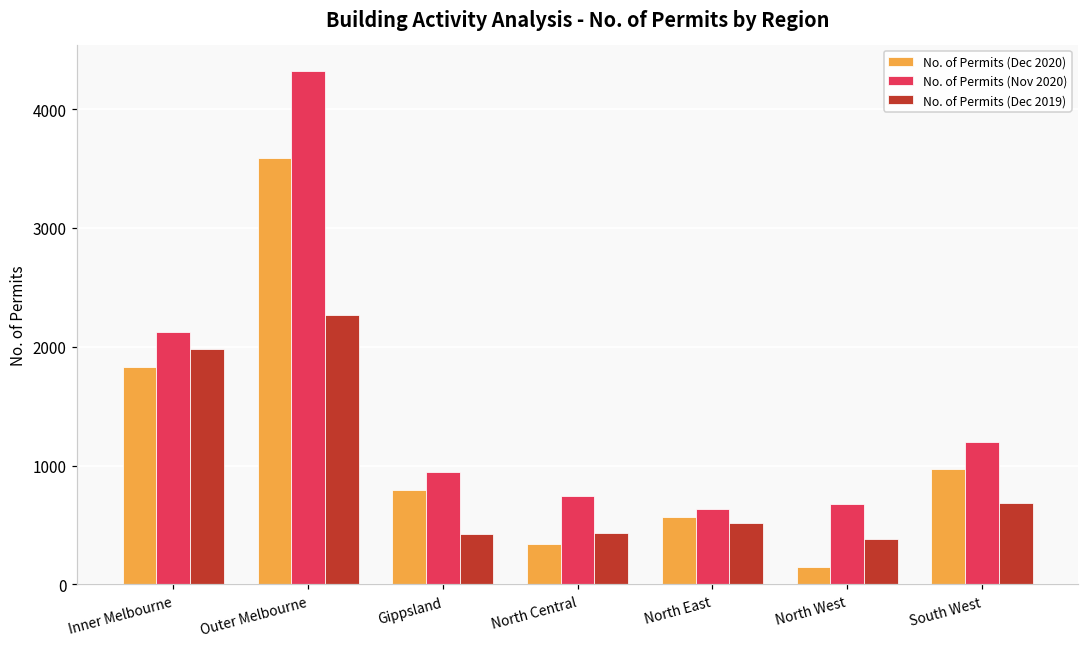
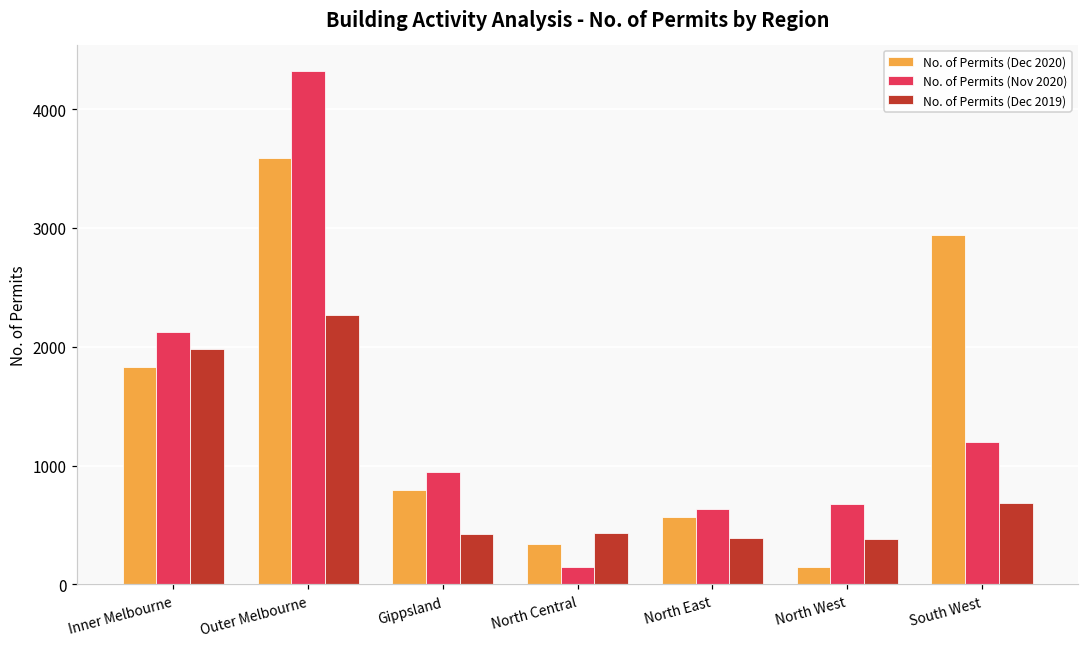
No. of Permits (Nov 2020), North Central: 750 -> 150
No. of Permits (Dec 2019), North East: 520 -> 400
No. of Permits (Dec 2020), South West: 980 -> 2940
